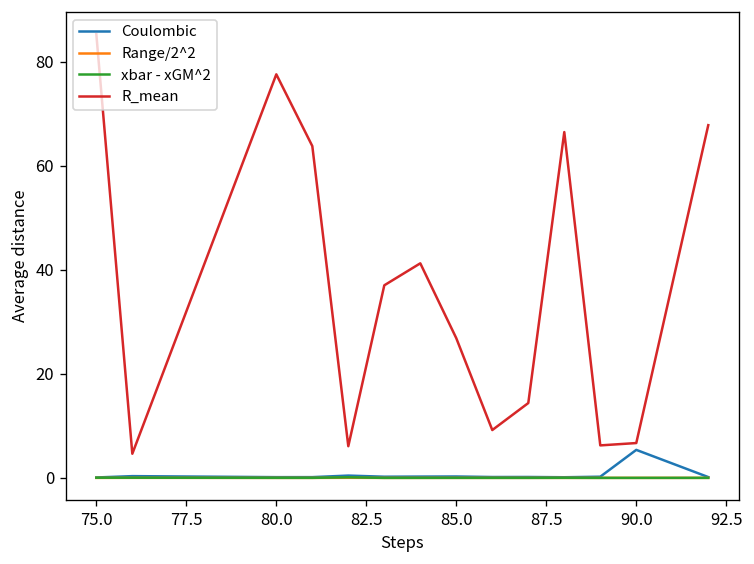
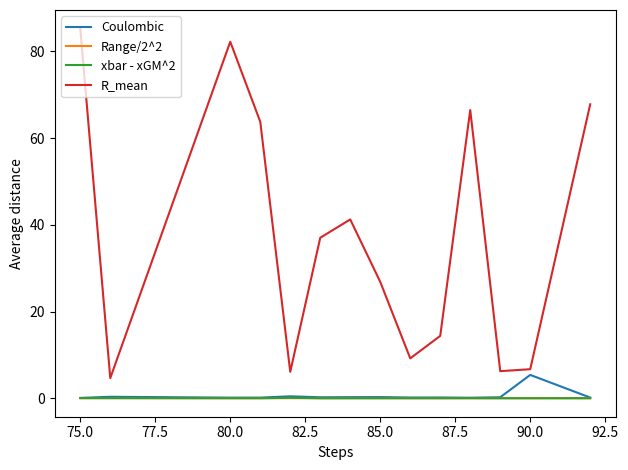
R_mean, 80.0: 78 -> 82
